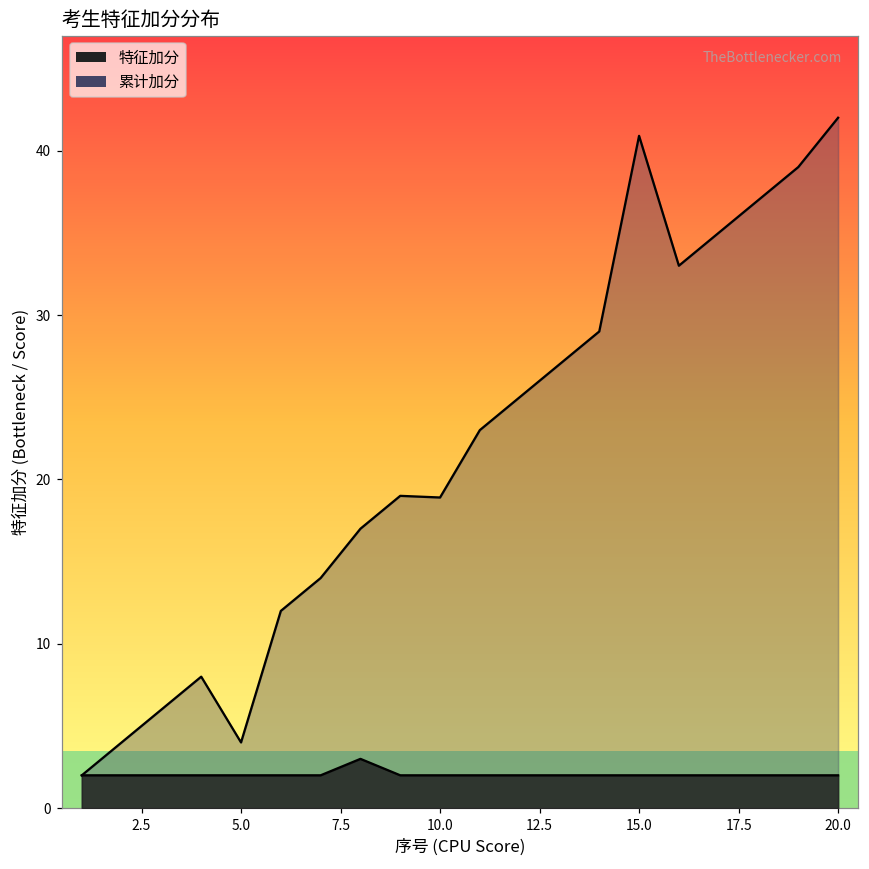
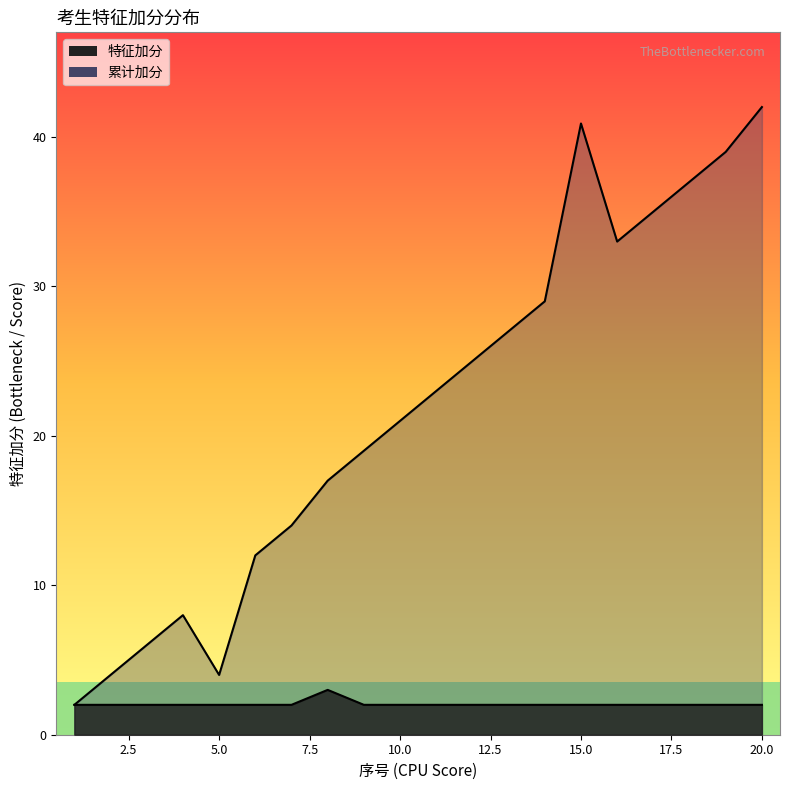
累计加分, 10.0: 18.9 -> 21.0
